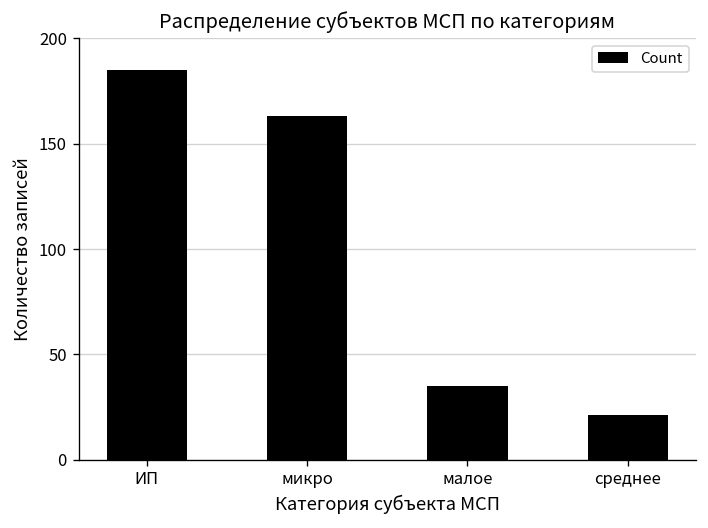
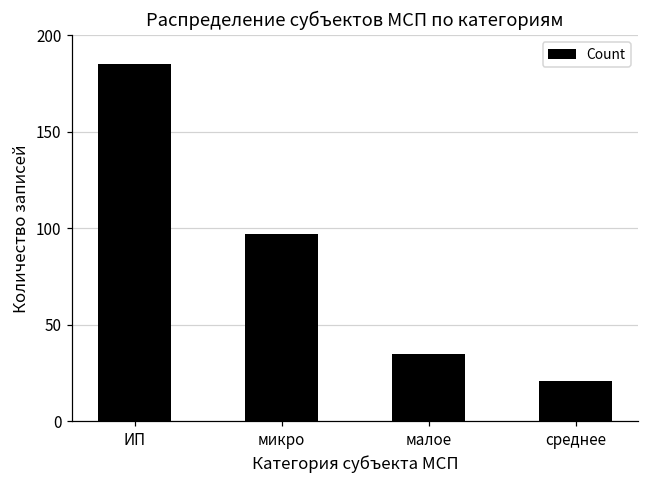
микро: 163 -> 97
